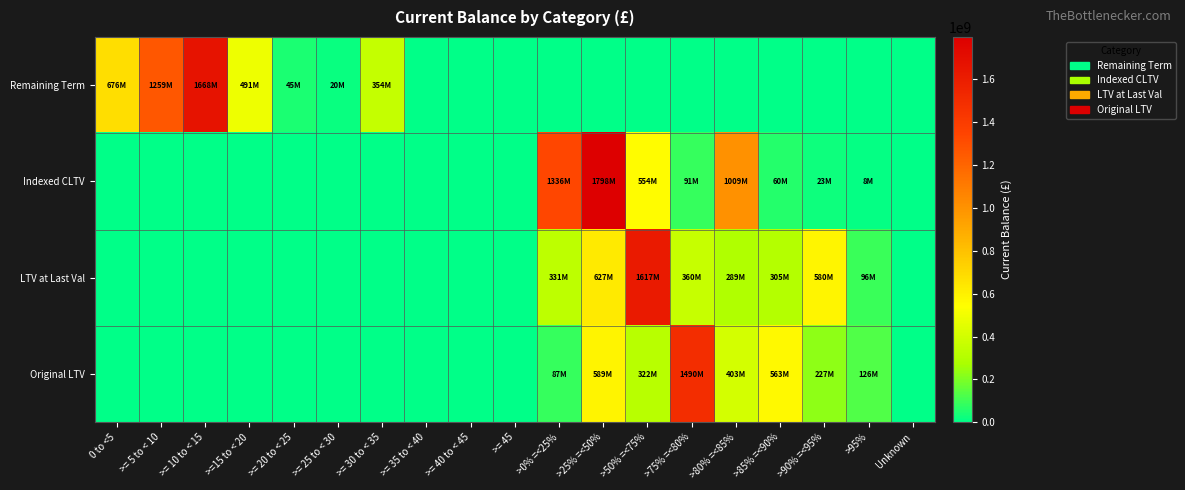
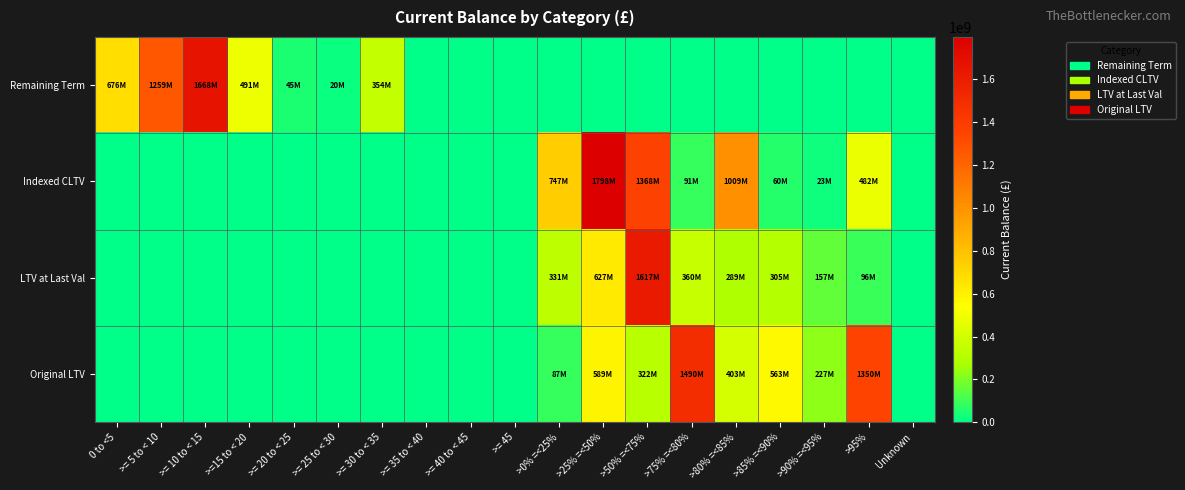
Indexed CLTV, >0% =<25%: 1336M -> 747M
Indexed CLTV, >50% =<75%: 554M -> 1368M
Indexed CLTV, >95%: 8M -> 482M
LTV at Last Val, >90% =<95%: 580M -> 157M
Original LTV, >95%: 126M -> 1350M
